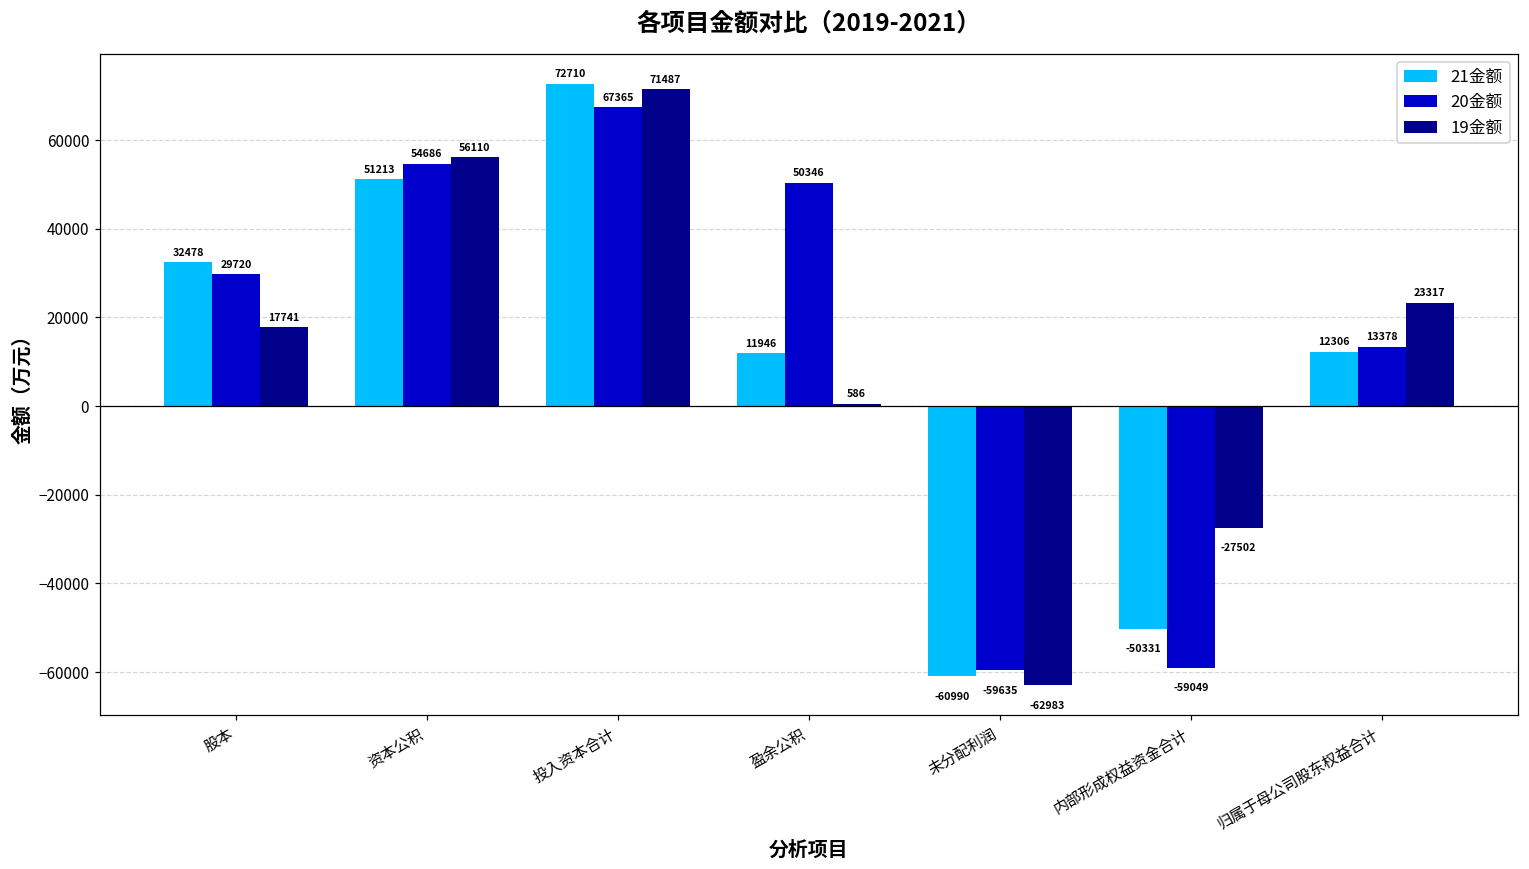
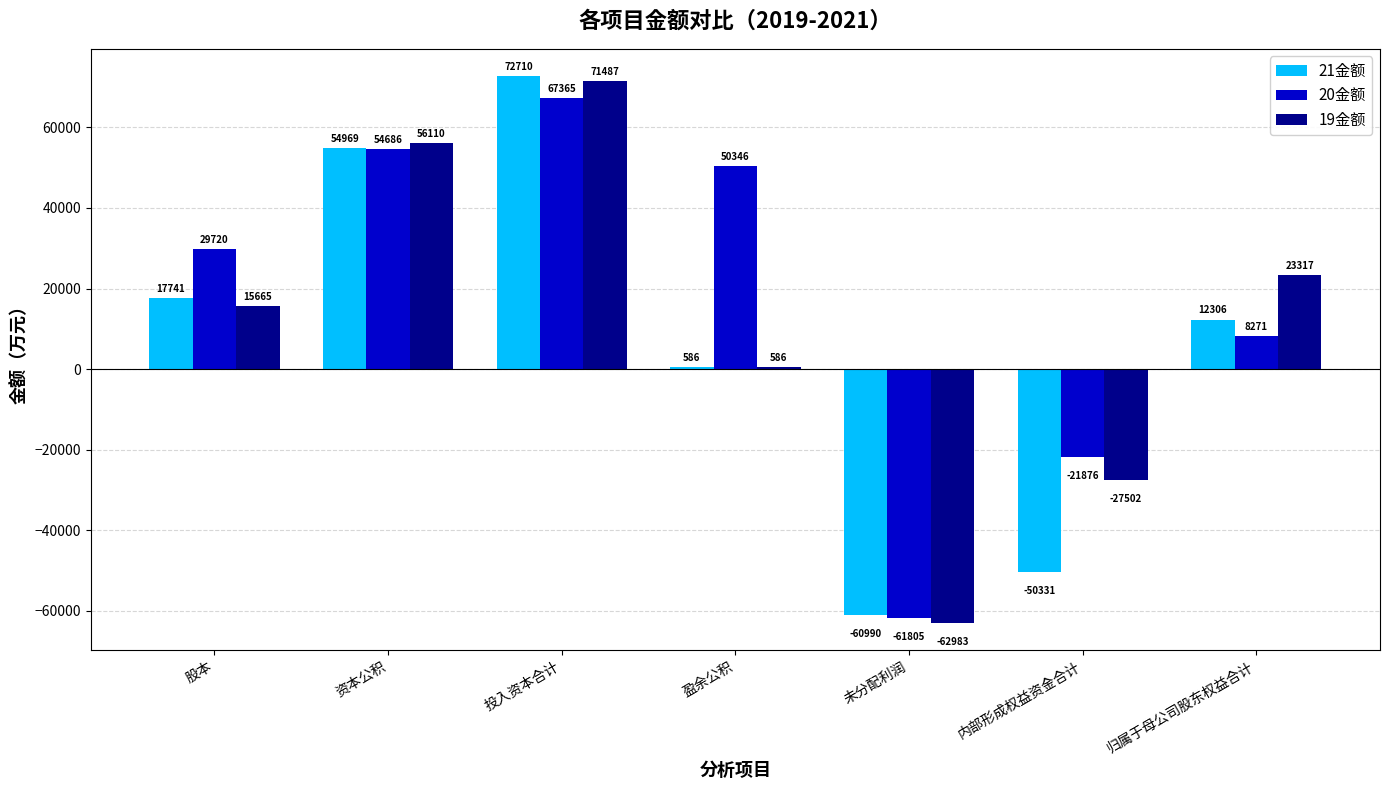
21金额, 股本: 32478 -> 17741
19金额, 股本: 17741 -> 15665
21金额, 资本公积: 51213 -> 54969
21金额, 盈余公积: 11946 -> 586
20金额, 未分配利润: -59635 -> -61805
20金额, 内部形成权益资金合计: -59049 -> -21876
20金额, 归属于母公司股东权益合计: 13378 -> 8271
